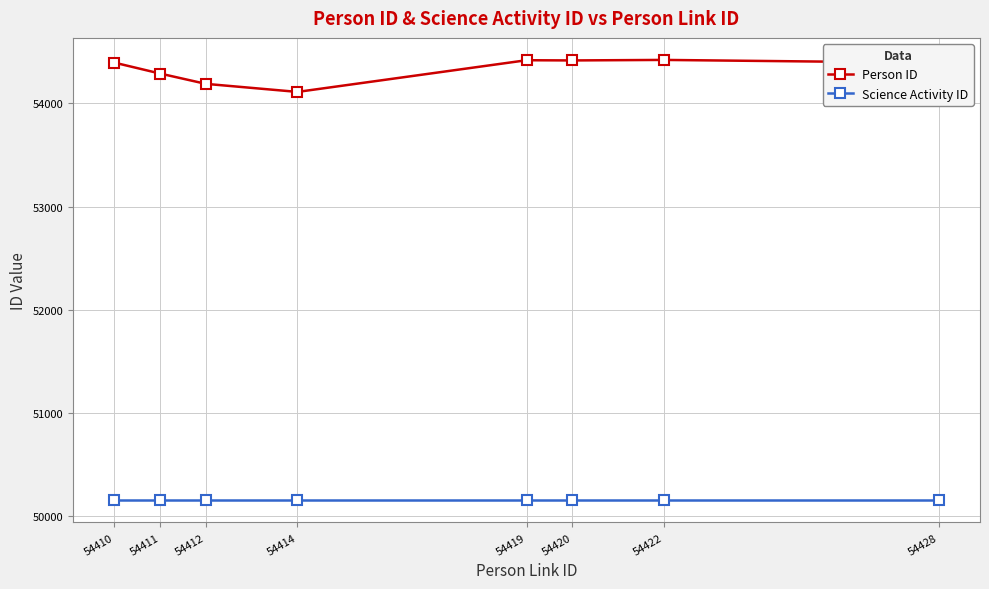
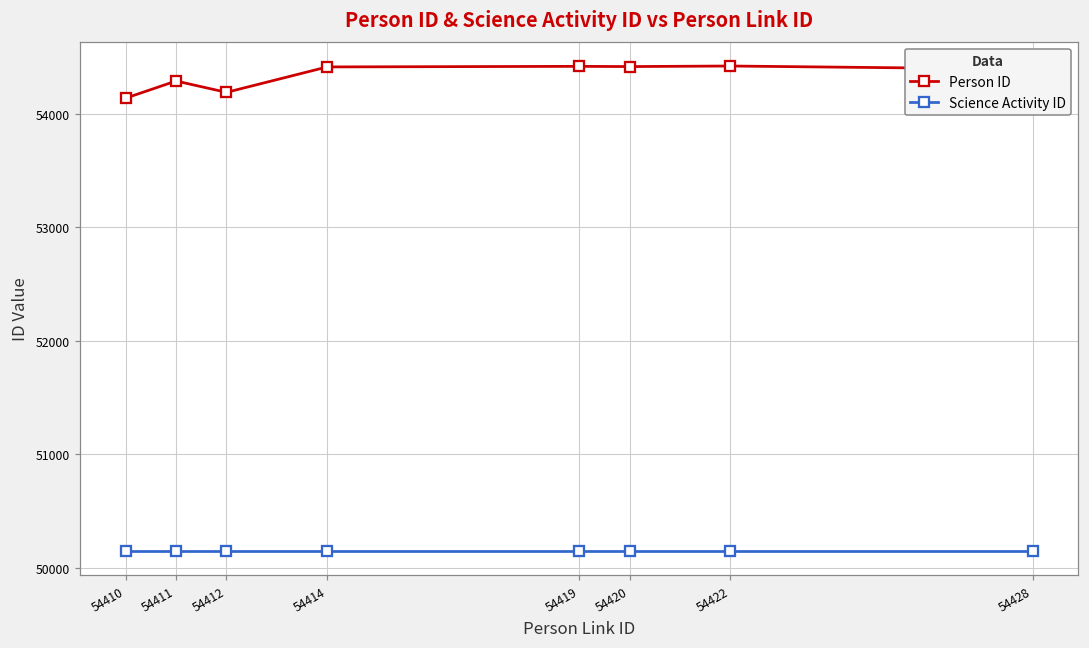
Person ID, 54410: 54400 -> 54140
Person ID, 54414: 54110 -> 54410
